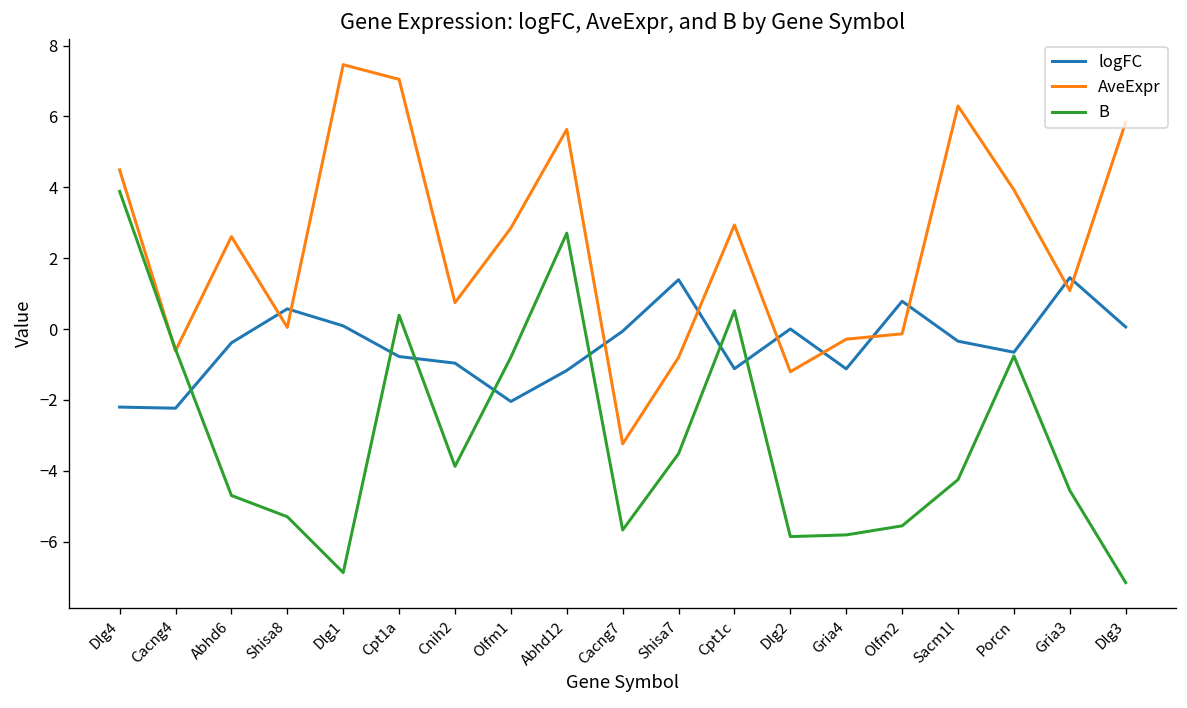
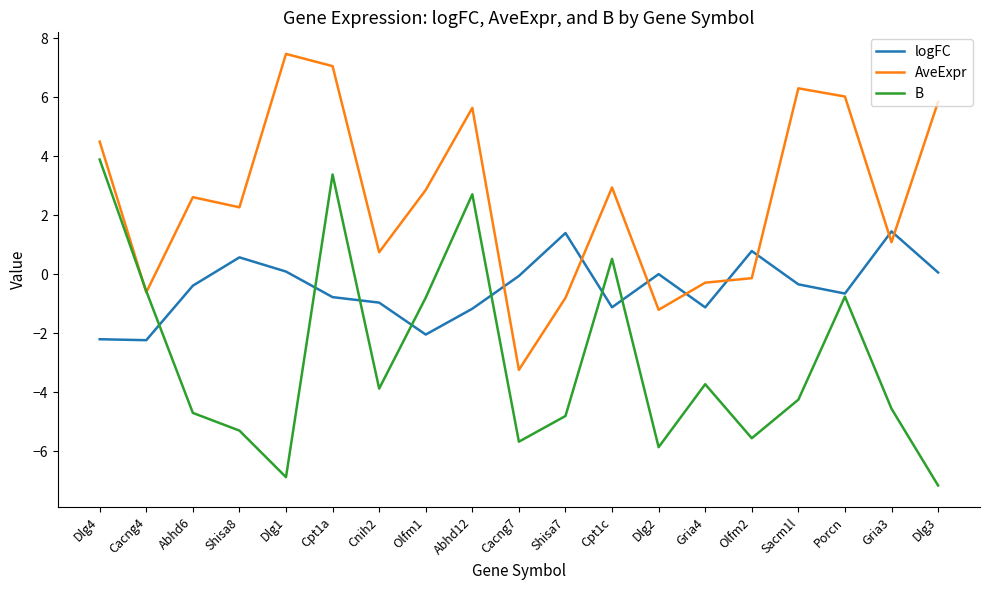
AveExpr, Shisa8: 0.0 -> 2.3
B, Cpt1a: 0.4 -> 3.4
B, Shisa7: -3.5 -> -4.8
B, Gria4: -5.8 -> -3.7
AveExpr, Porcn: 3.9 -> 6.0
